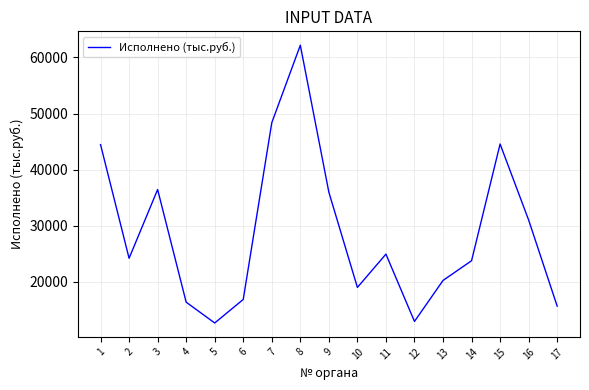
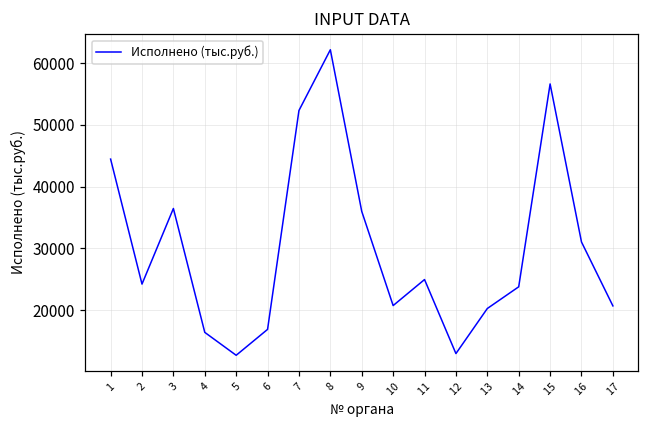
7: 48000 -> 52000
10: 19000 -> 21000
15: 45000 -> 57000
17: 16000 -> 21000
